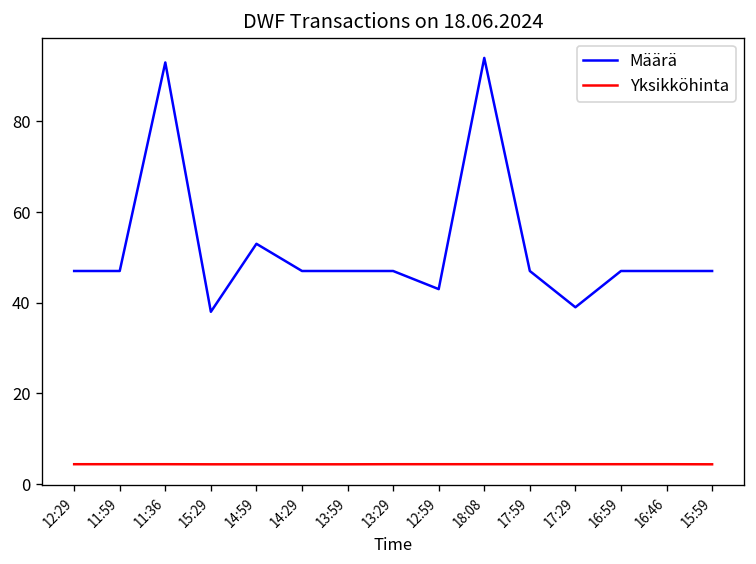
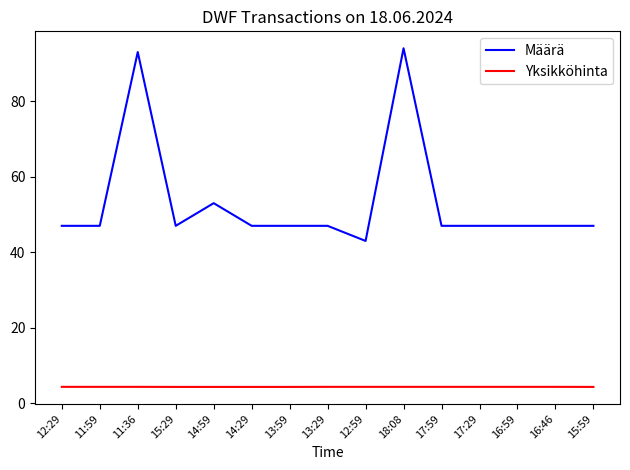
Määrä, 15:29: 38 -> 47
Määrä, 17:29: 39 -> 47
